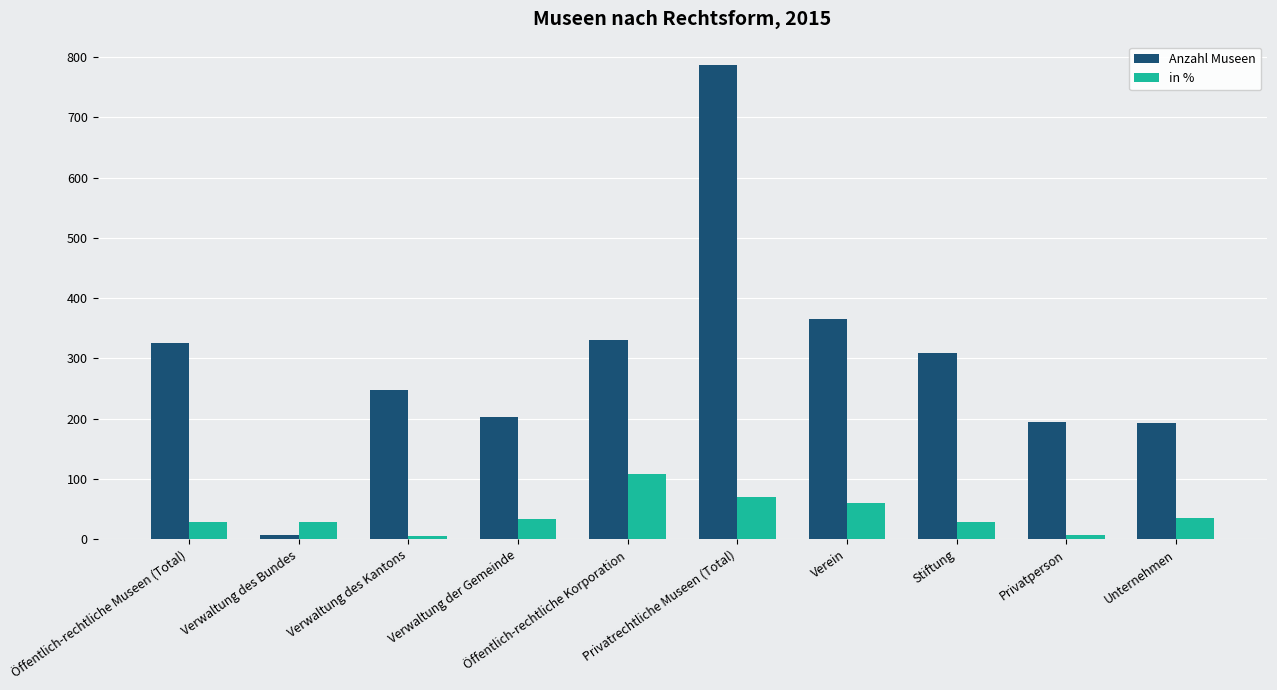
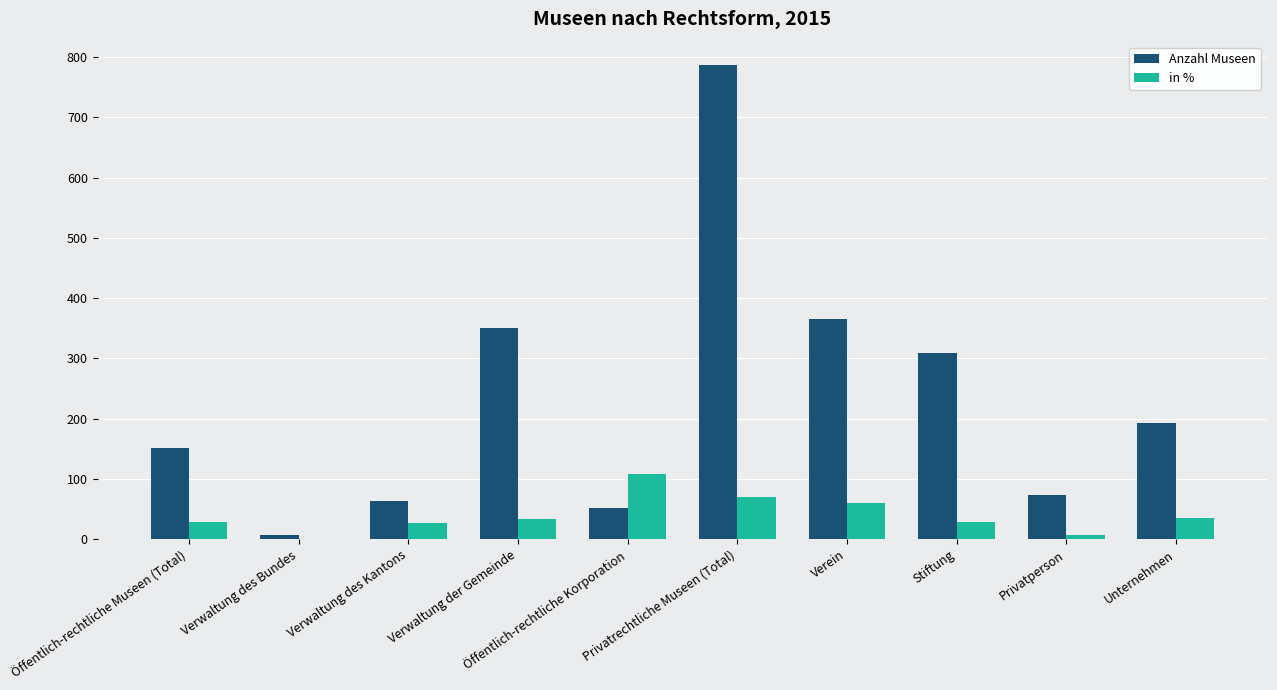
Anzahl Museen, Öffentlich-rechtliche Museen (Total): 330 -> 150
in %, Verwaltung des Bundes: 30 -> 0
Anzahl Museen, Verwaltung des Kantons: 250 -> 60
in %, Verwaltung des Kantons: 10 -> 30
Anzahl Museen, Verwaltung der Gemeinde: 200 -> 350
Anzahl Museen, Öffentlich-rechtliche Korporation: 330 -> 50
Anzahl Museen, Privatperson: 190 -> 70
